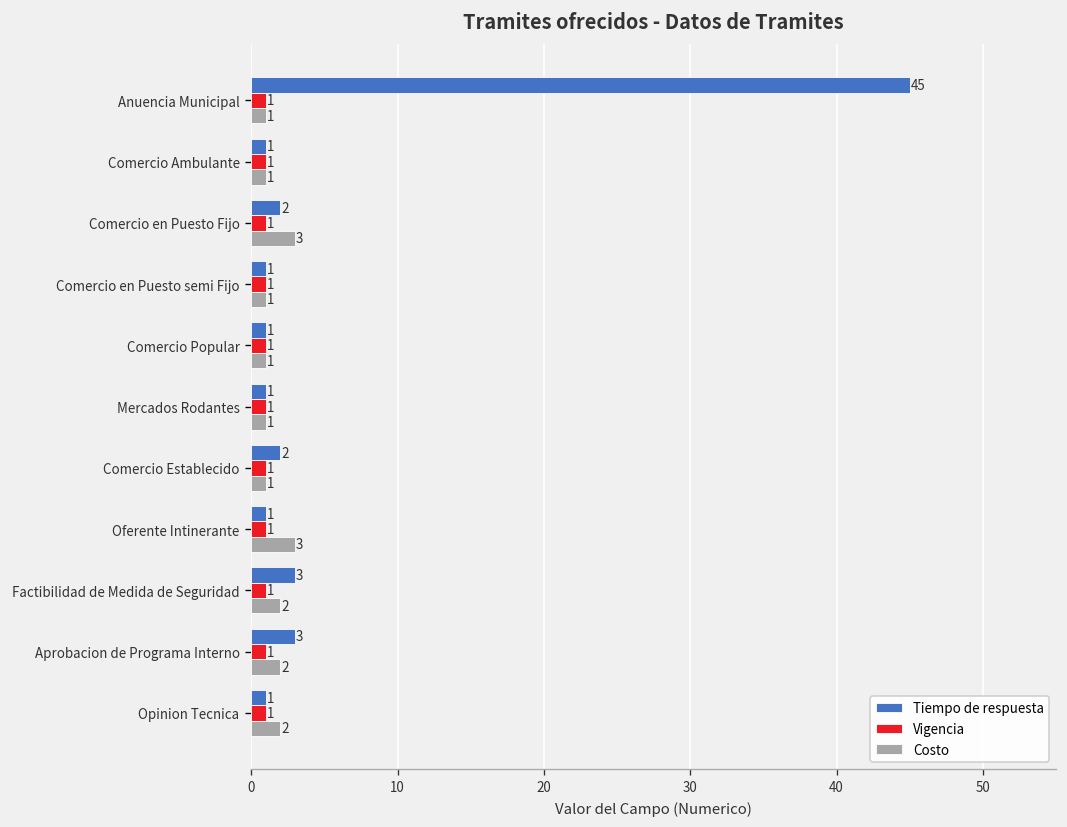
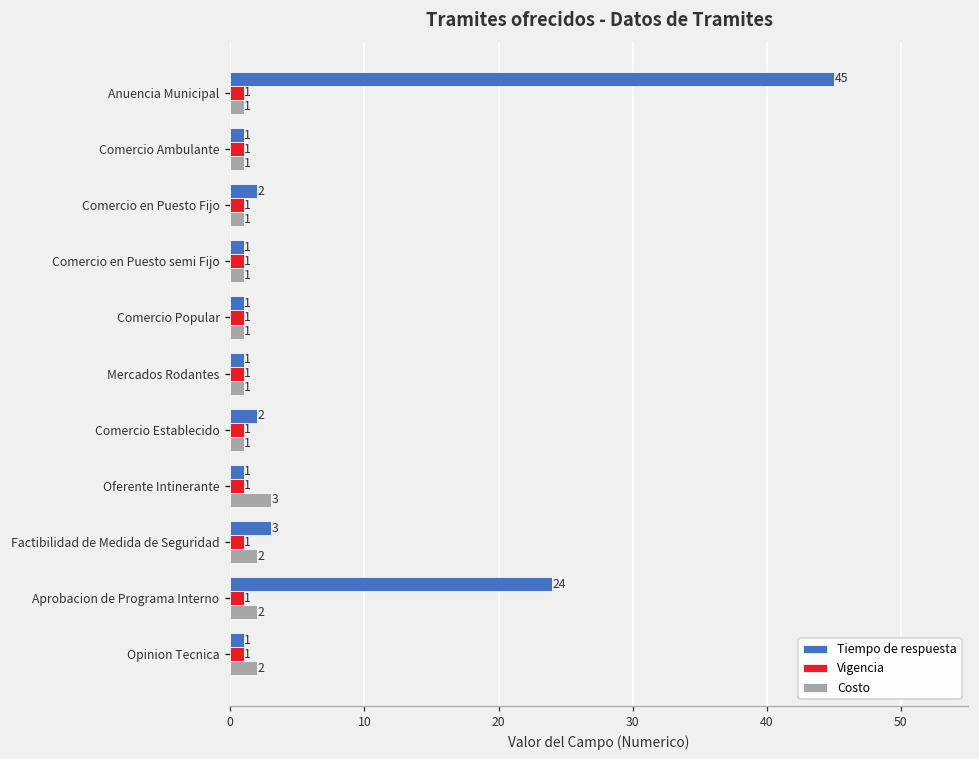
Costo, Comercio en Puesto Fijo: 3 -> 1
Tiempo de respuesta, Aprobacion de Programa Interno: 3 -> 24
